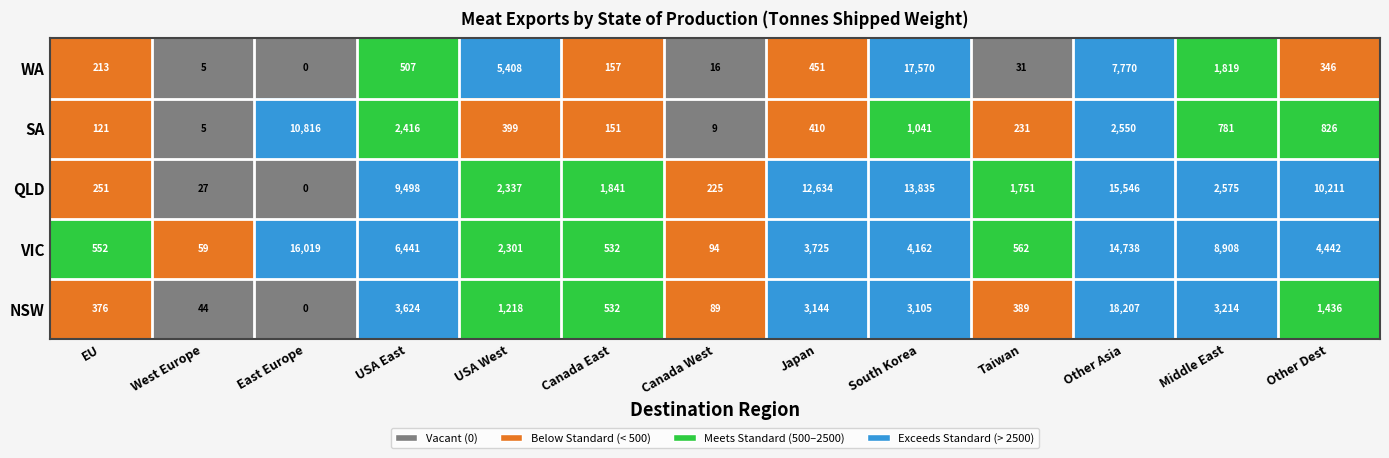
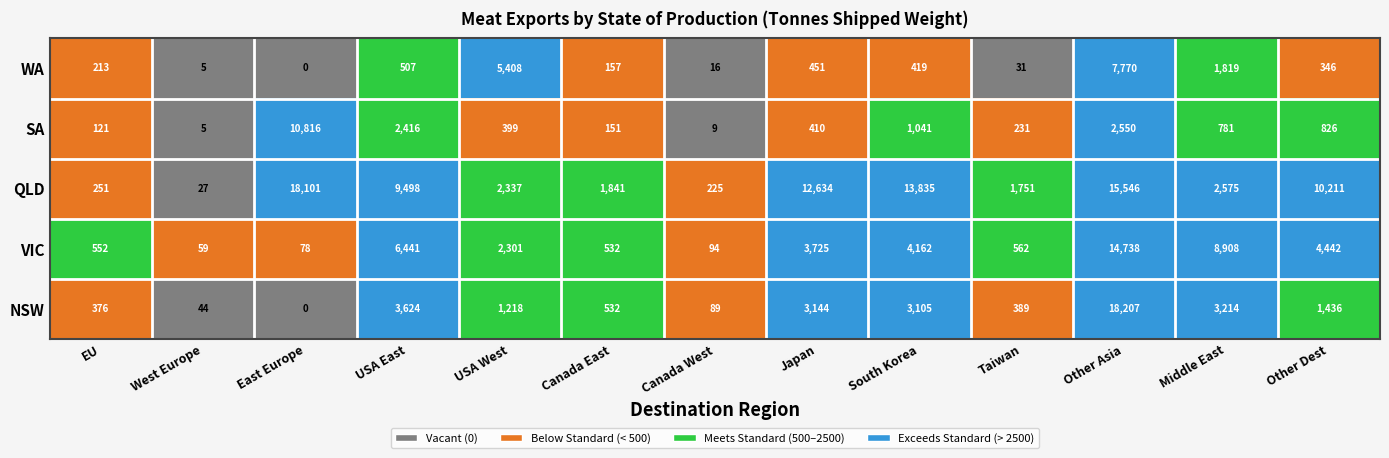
WA, South Korea: 17,570 -> 419
QLD, East Europe: 0 -> 18,101
VIC, East Europe: 16,019 -> 78
